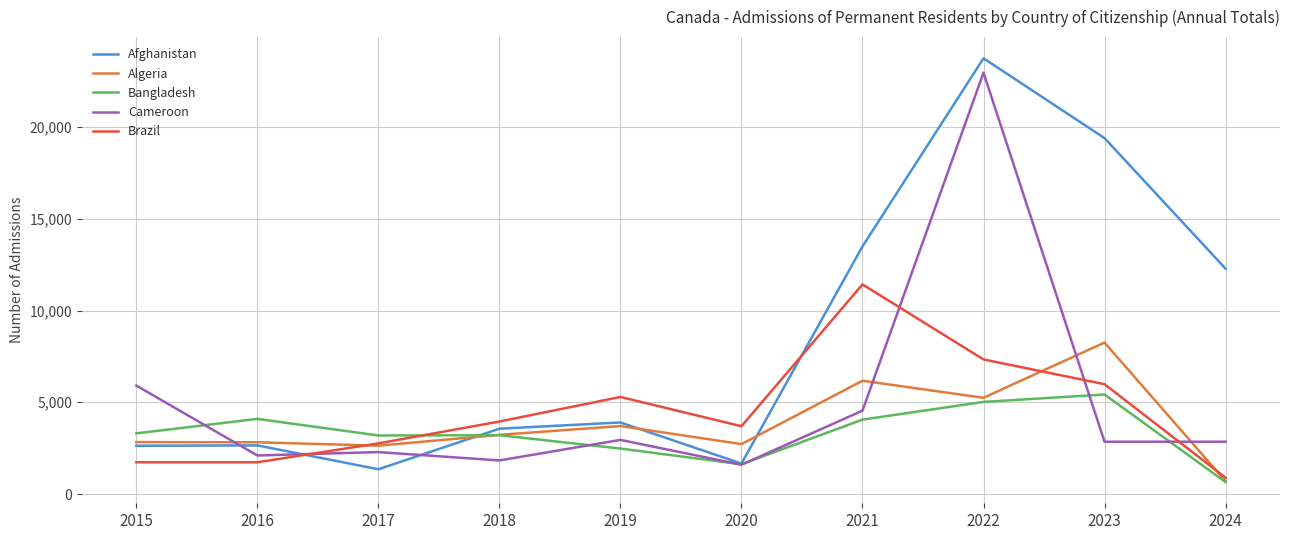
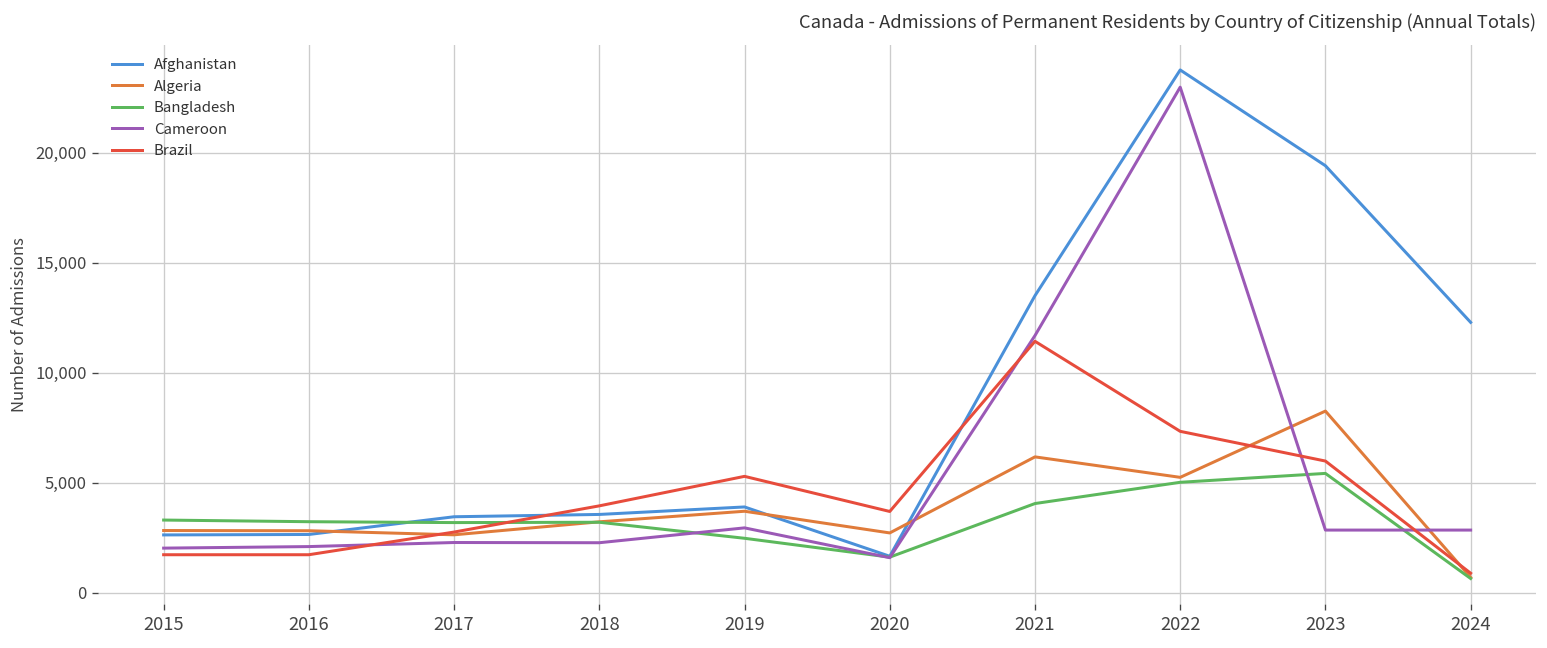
Cameroon, 2015: 5,900 -> 2,000
Bangladesh, 2016: 4,100 -> 3,200
Afghanistan, 2017: 1,400 -> 3,500
Cameroon, 2018: 1,800 -> 2,300
Cameroon, 2021: 4,500 -> 11,700
